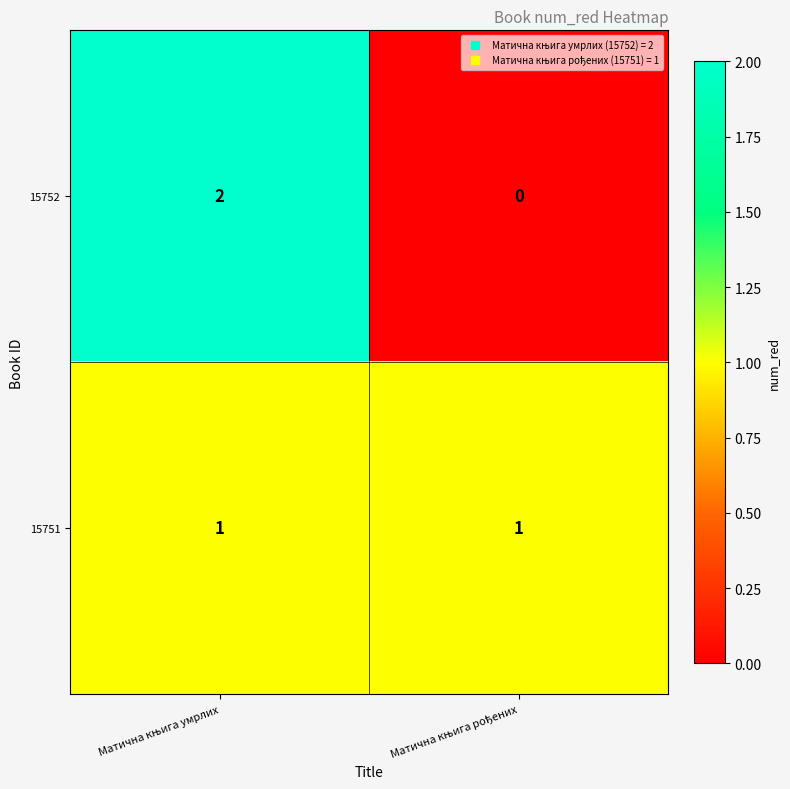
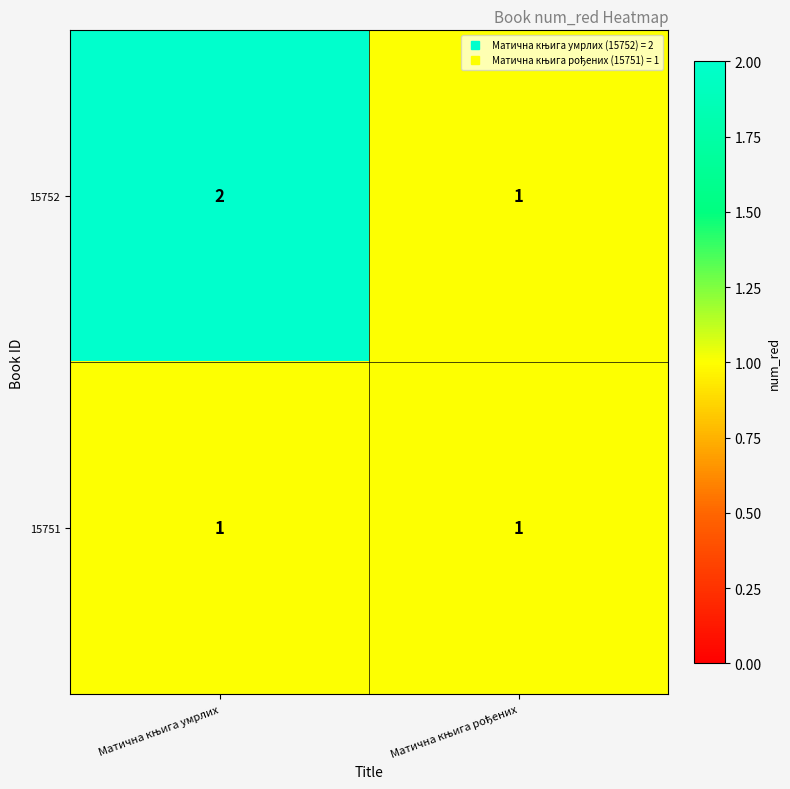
15752, Матична књига рођених: 0 -> 1
